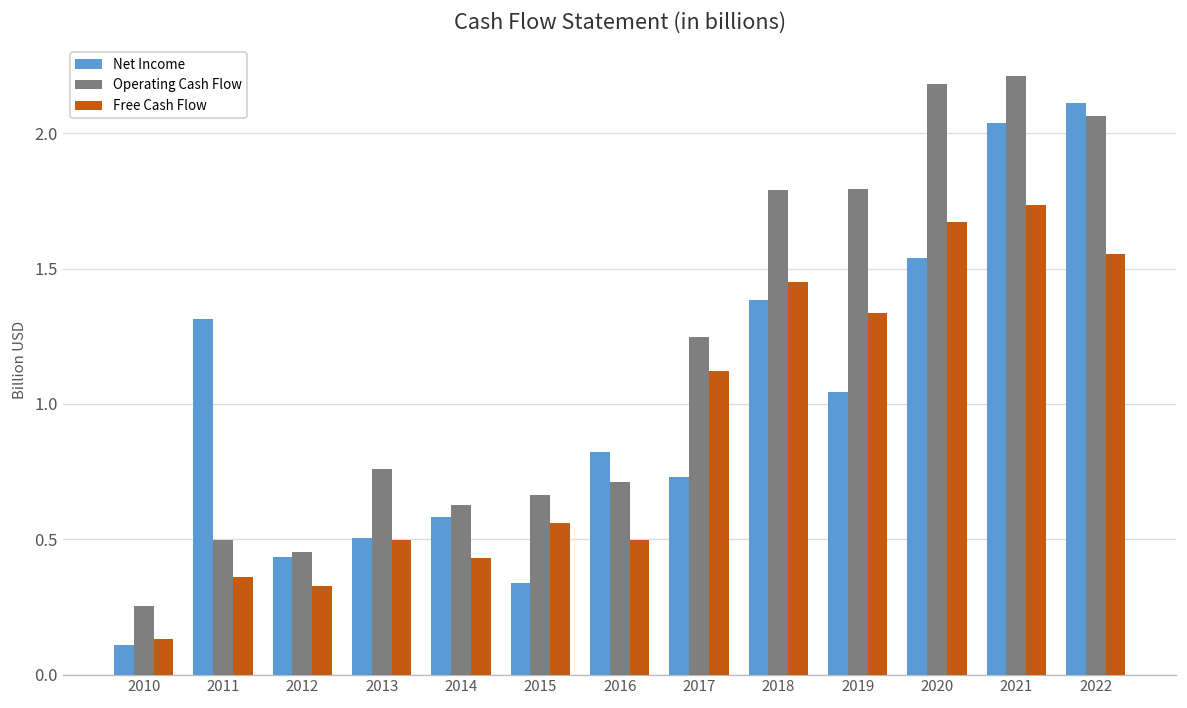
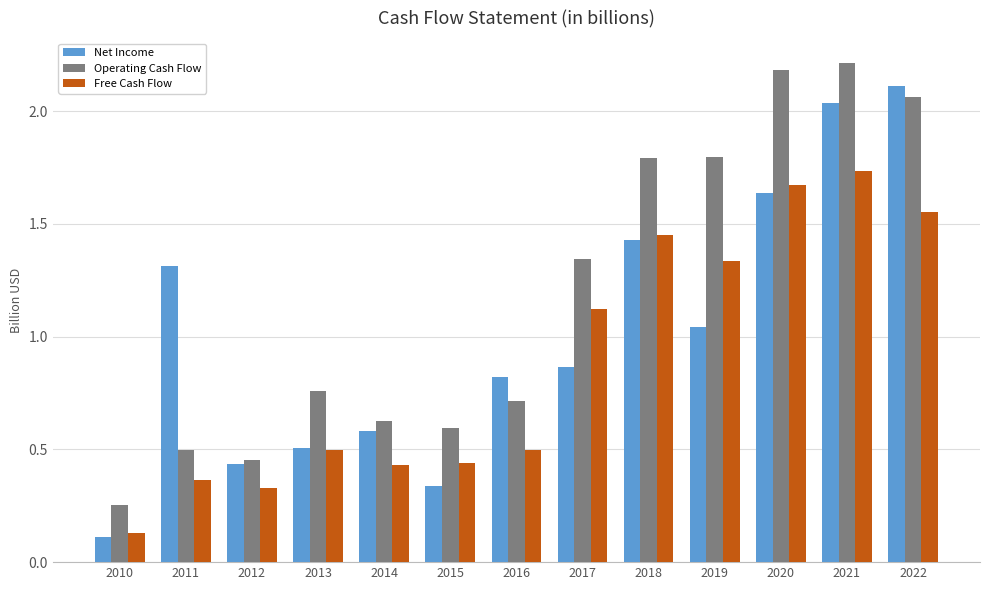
Operating Cash Flow, 2015: 0.66 -> 0.59
Free Cash Flow, 2015: 0.56 -> 0.44
Net Income, 2017: 0.73 -> 0.86
Operating Cash Flow, 2017: 1.25 -> 1.35
Net Income, 2018: 1.38 -> 1.43
Net Income, 2020: 1.54 -> 1.64
